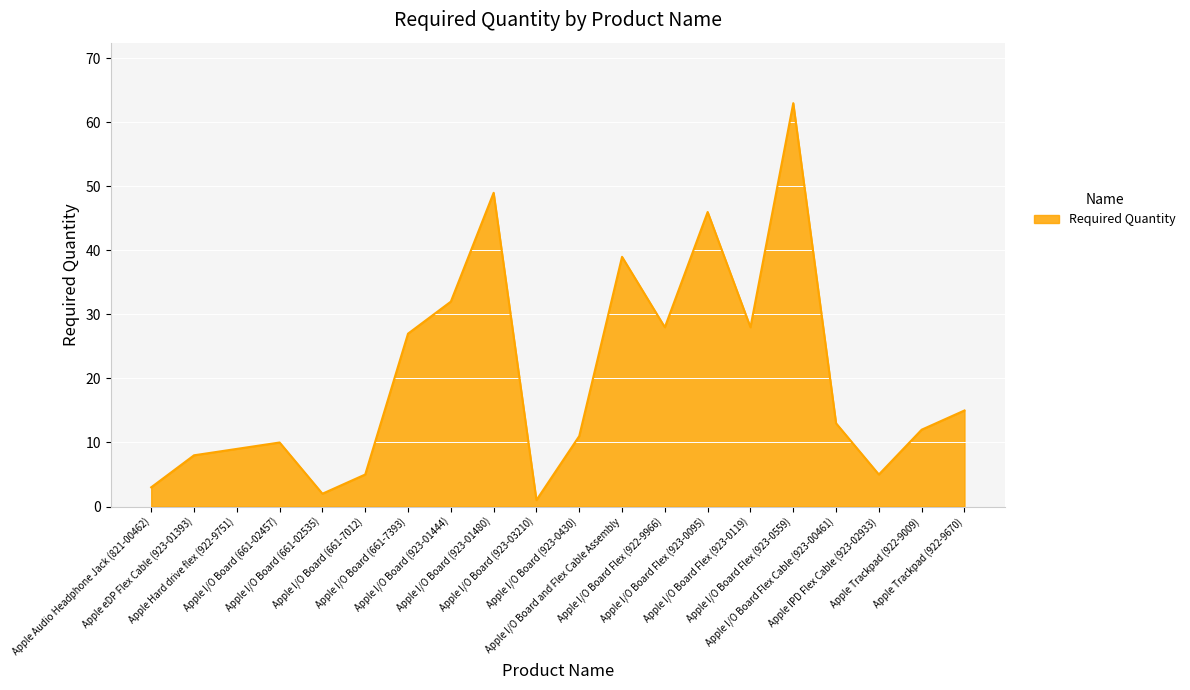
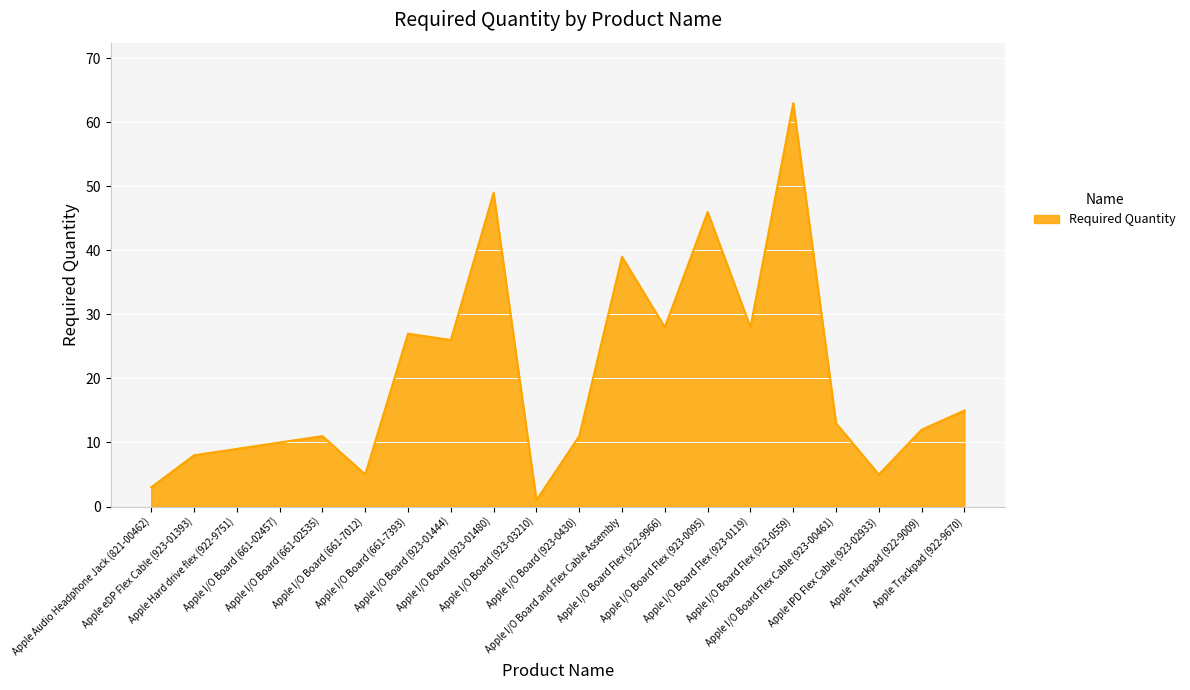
Apple I/O Board (661-02535): 2 -> 11
Apple I/O Board (923-01444): 32 -> 26
